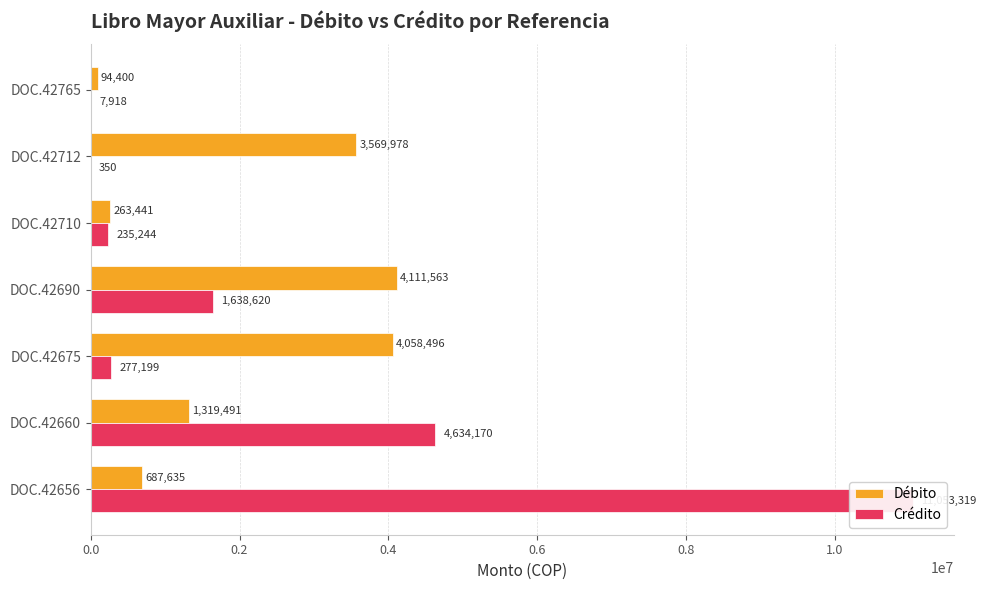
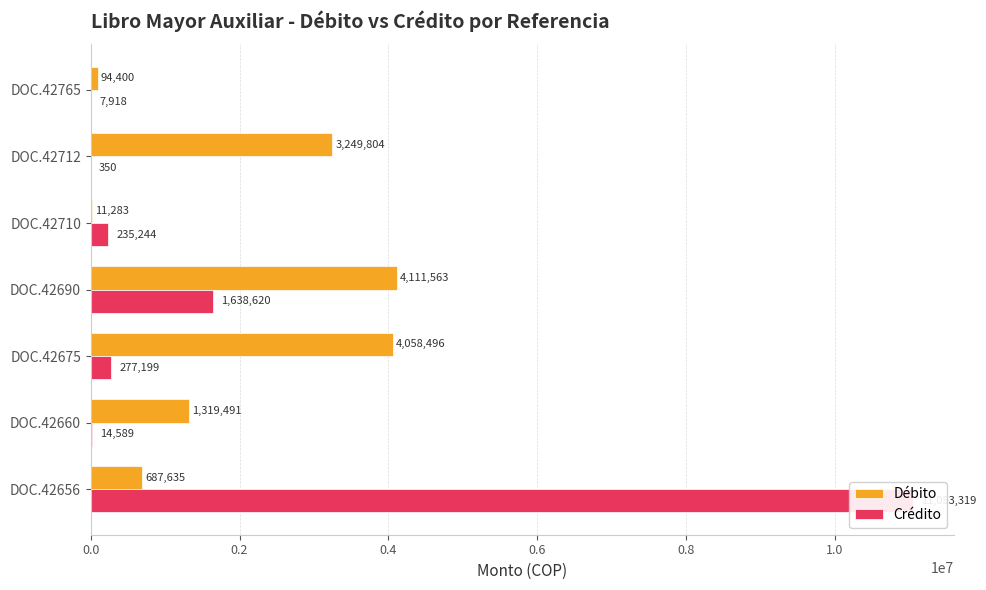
Débito, DOC.42712: 3,569,978 -> 3,249,804
Débito, DOC.42710: 263,441 -> 11,283
Crédito, DOC.42660: 4,634,170 -> 14,589
